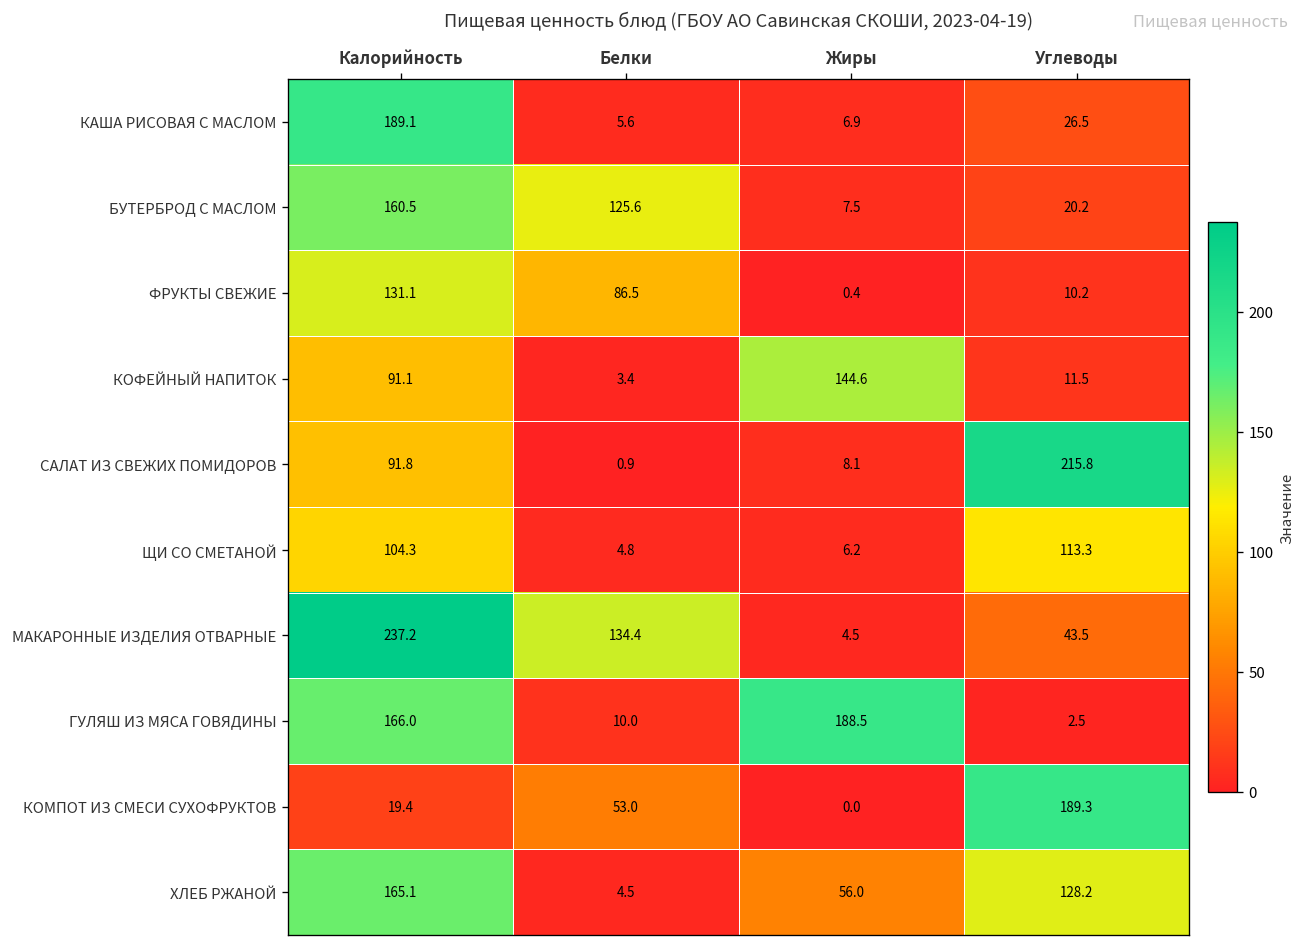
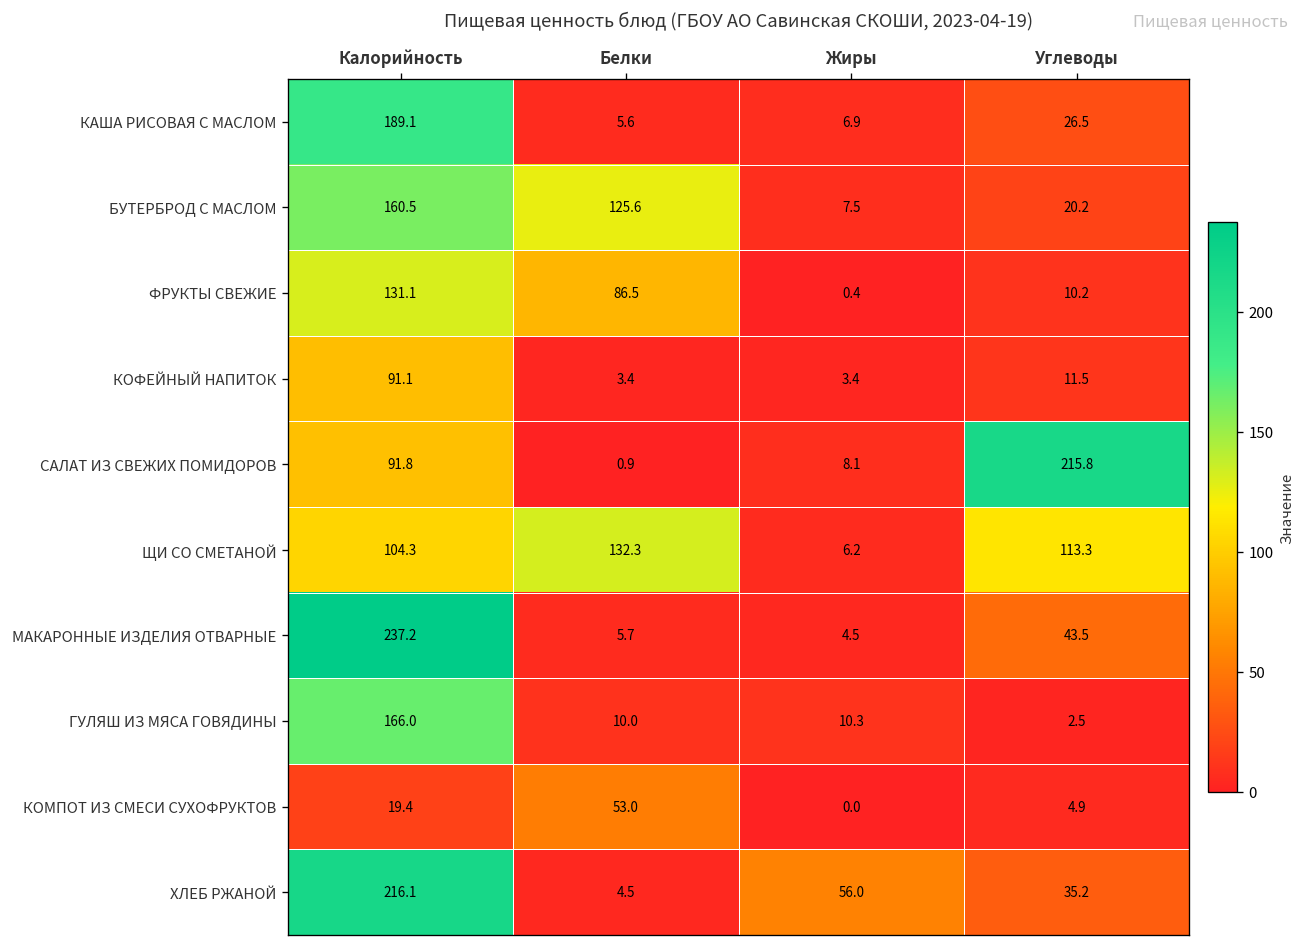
КОФЕЙНЫЙ НАПИТОК, Жиры: 144.6 -> 3.4
ЩИ СО СМЕТАНОЙ, Белки: 4.8 -> 132.3
МАКАРОННЫЕ ИЗДЕЛИЯ ОТВАРНЫЕ, Белки: 134.4 -> 5.7
ГУЛЯШ ИЗ МЯСА ГОВЯДИНЫ, Жиры: 188.5 -> 10.3
КОМПОТ ИЗ СМЕСИ СУХОФРУКТОВ, Углеводы: 189.3 -> 4.9
ХЛЕБ РЖАНОЙ, Калорийность: 165.1 -> 216.1
ХЛЕБ РЖАНОЙ, Углеводы: 128.2 -> 35.2
